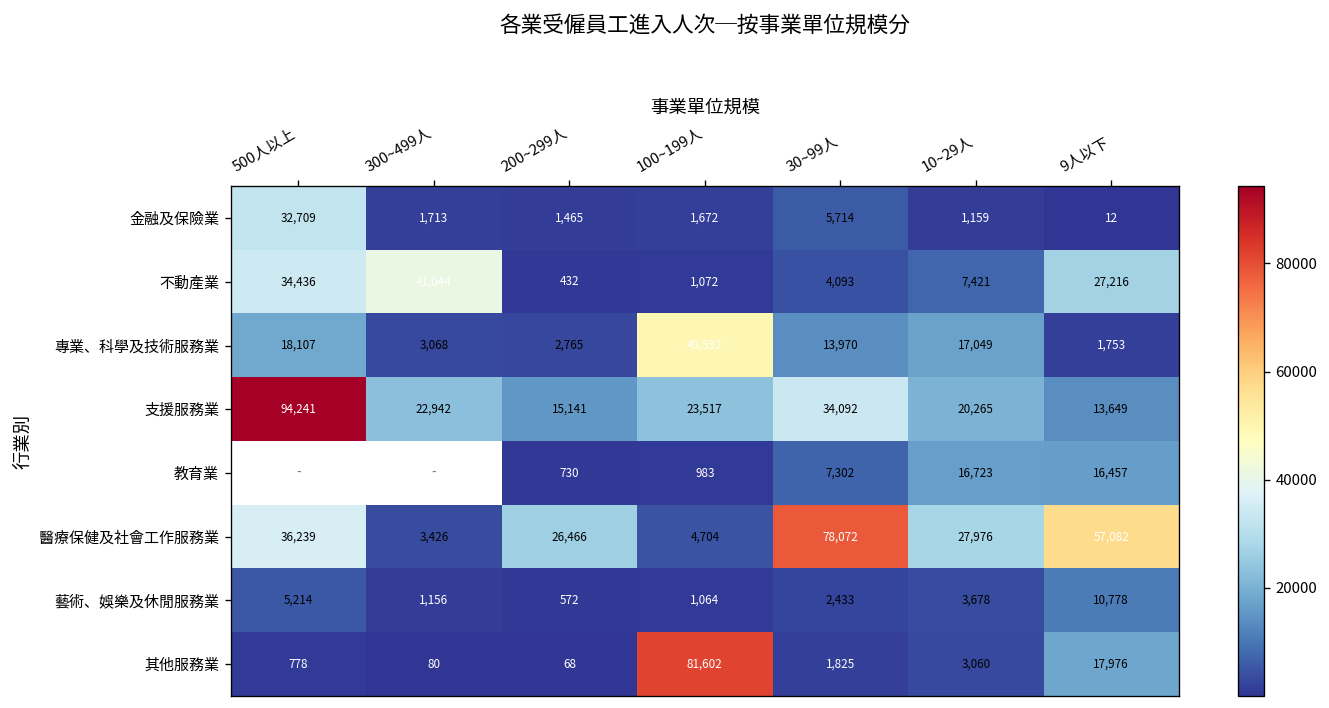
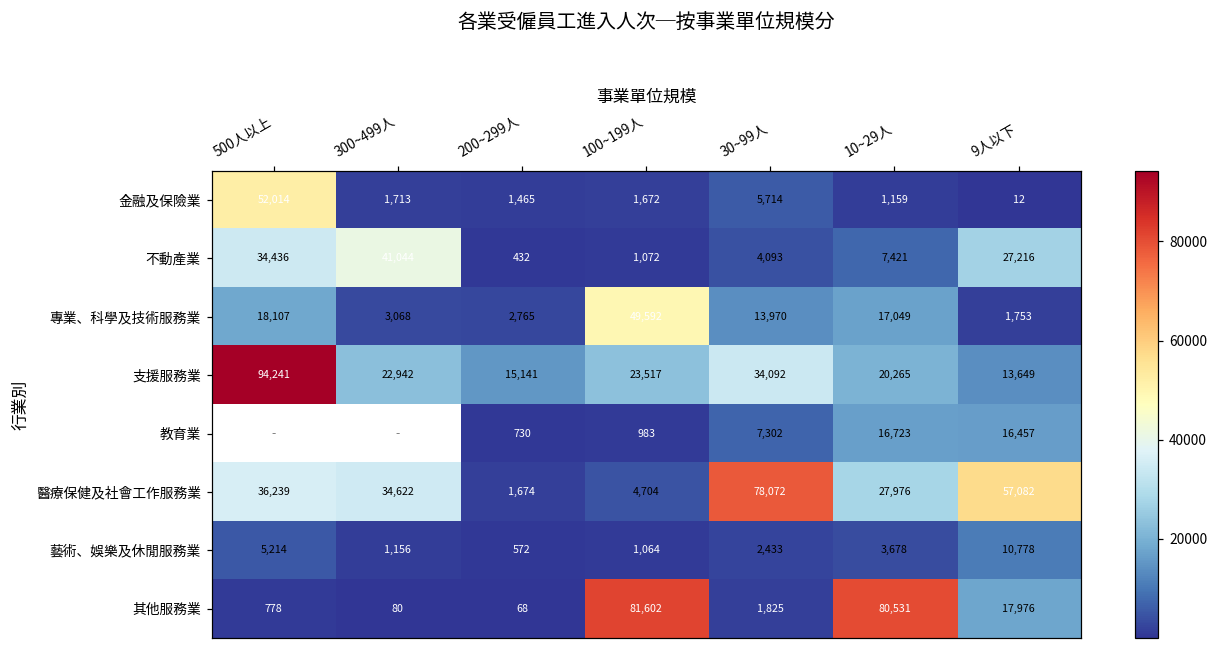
金融及保險業, 500人以上: 32,709 -> 52,014
醫療保健及社會工作服務業, 300~499人: 3,426 -> 34,622
醫療保健及社會工作服務業, 200~299人: 26,466 -> 1,674
其他服務業, 10~29人: 3,060 -> 80,531
